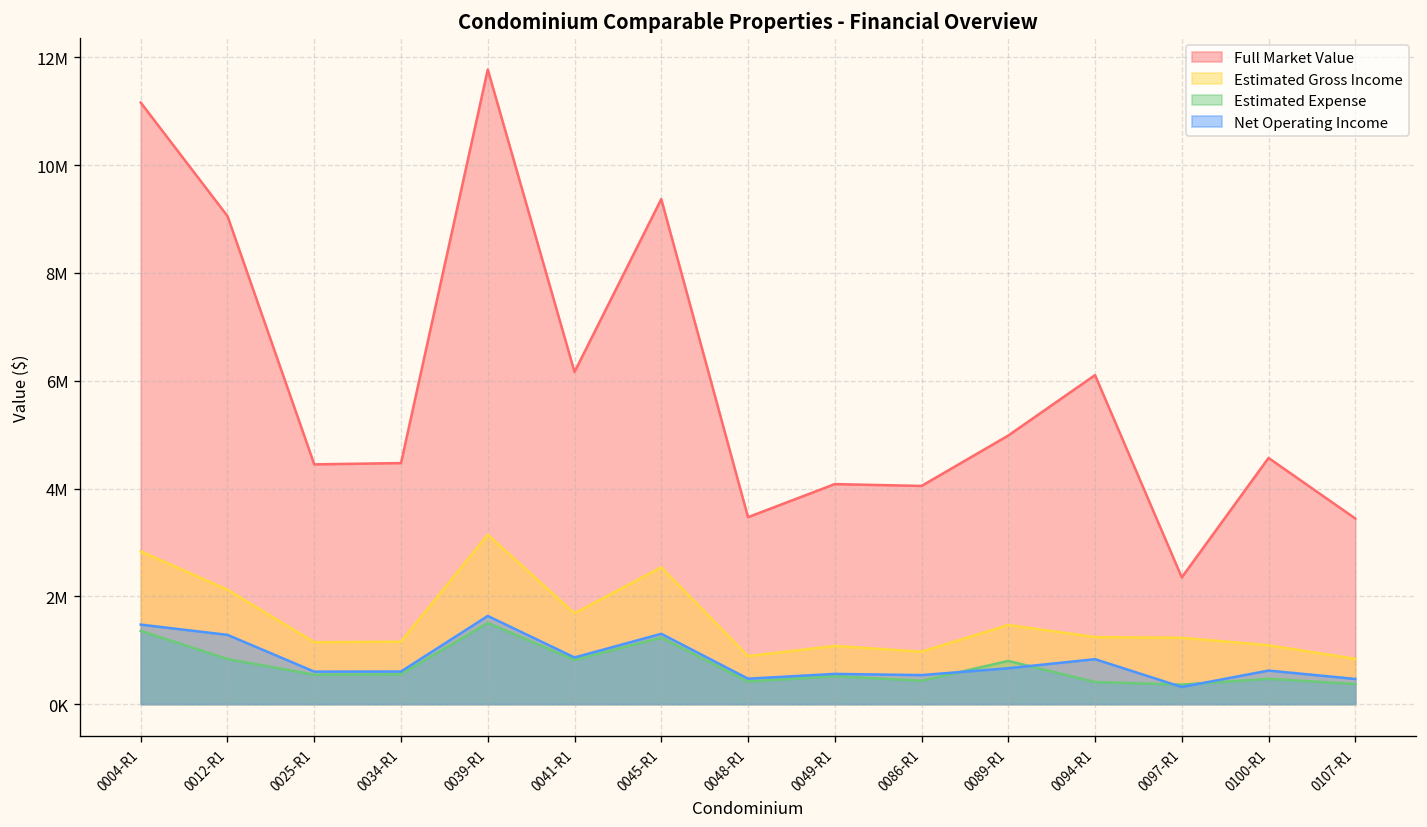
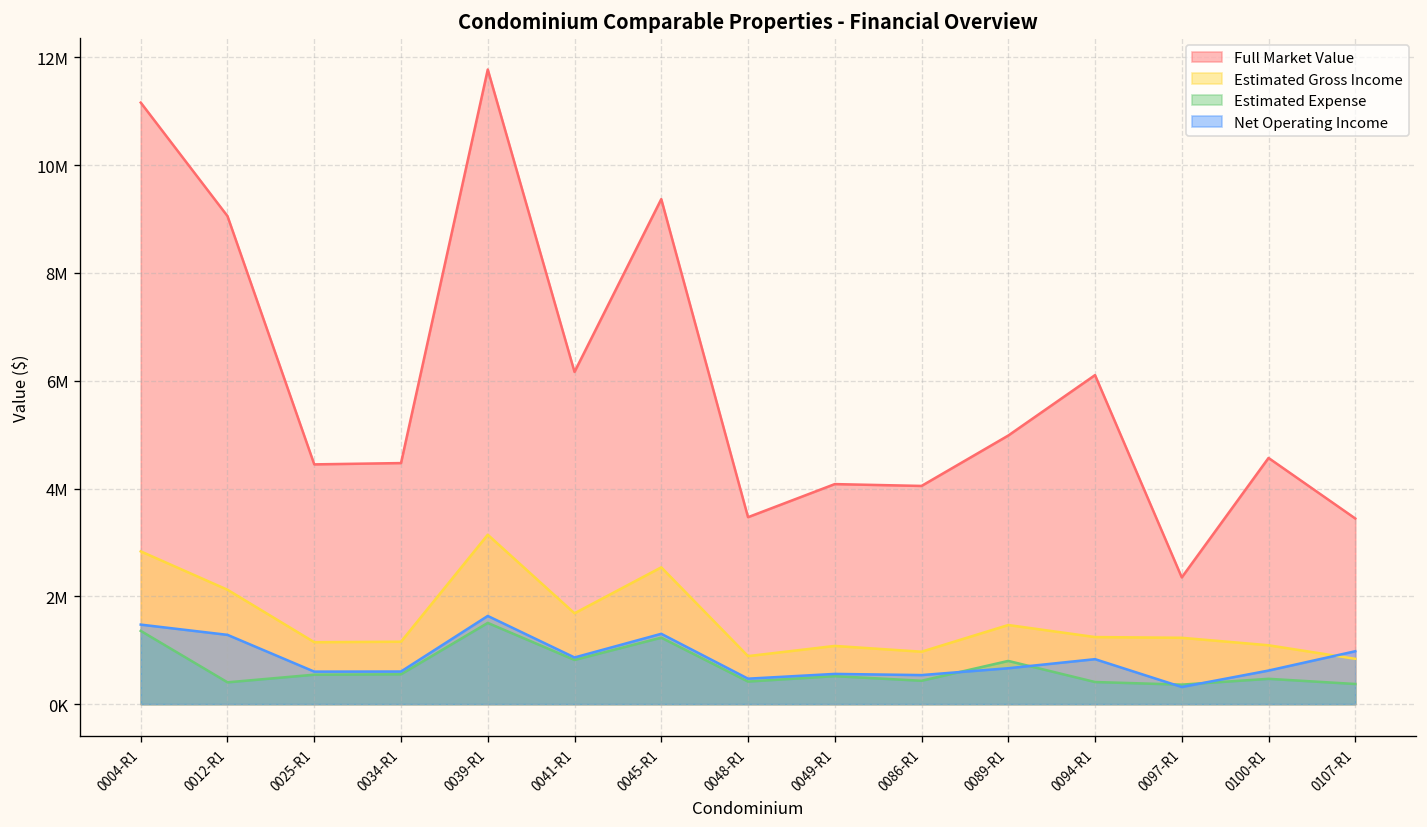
Estimated Expense, 0012-R1: 800000 -> 400000
Net Operating Income, 0107-R1: 500000 -> 1000000
